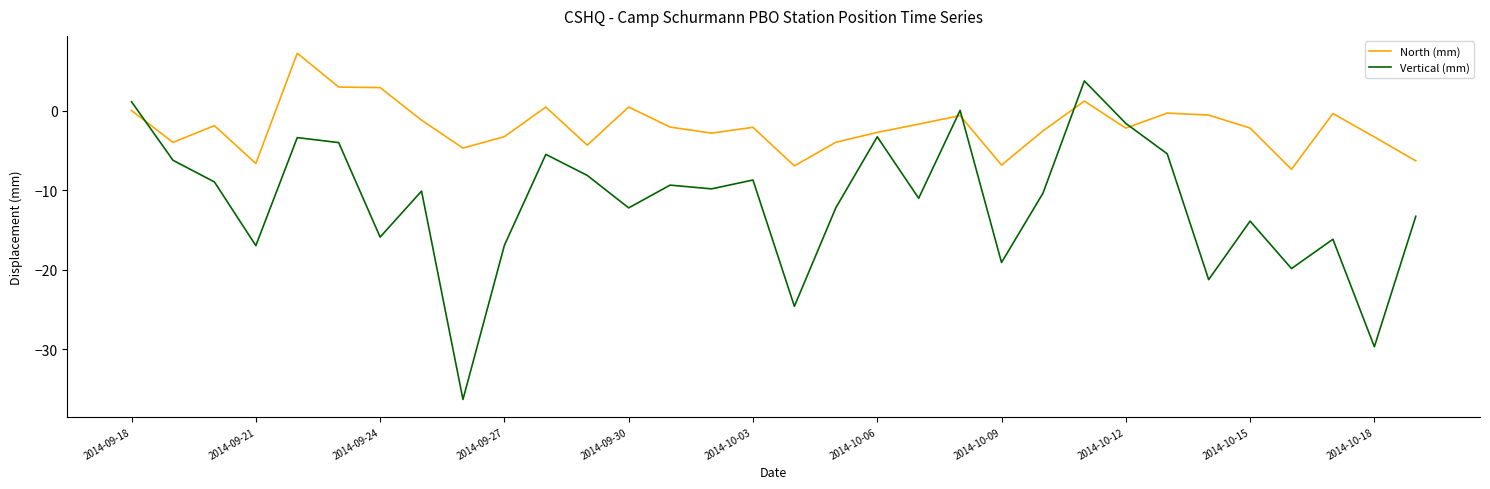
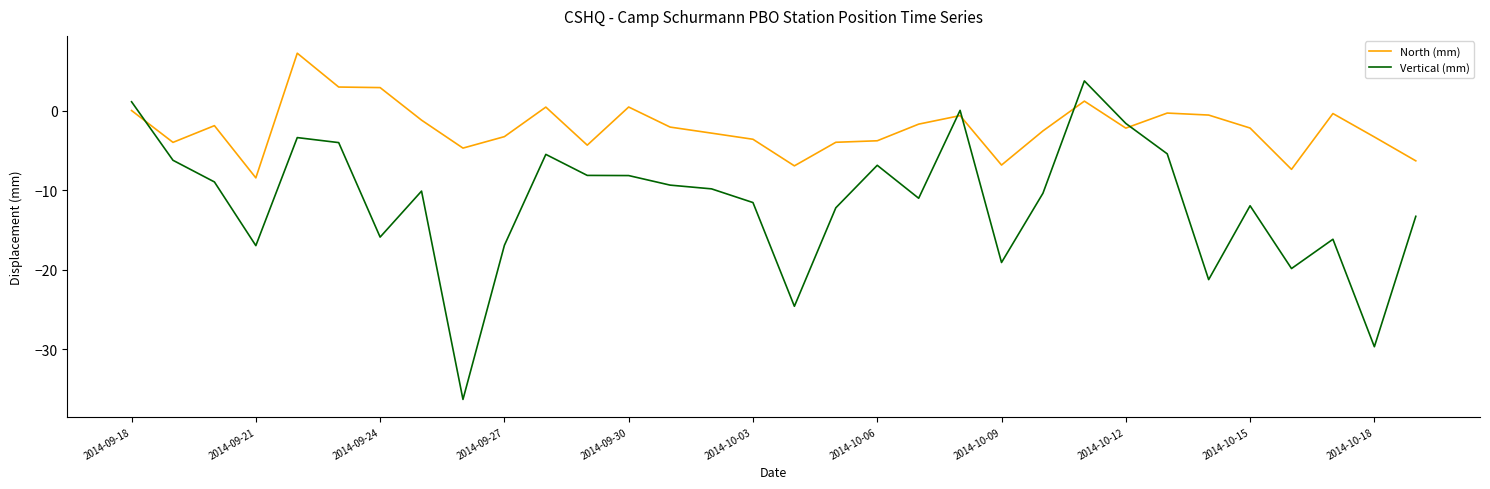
North (mm), 2014-09-21: -7 -> -8
Vertical (mm), 2014-09-30: -12 -> -8
North (mm), 2014-10-03: -2 -> -4
Vertical (mm), 2014-10-03: -9 -> -12
North (mm), 2014-10-06: -3 -> -4
Vertical (mm), 2014-10-06: -3 -> -7
Vertical (mm), 2014-10-15: -14 -> -12
